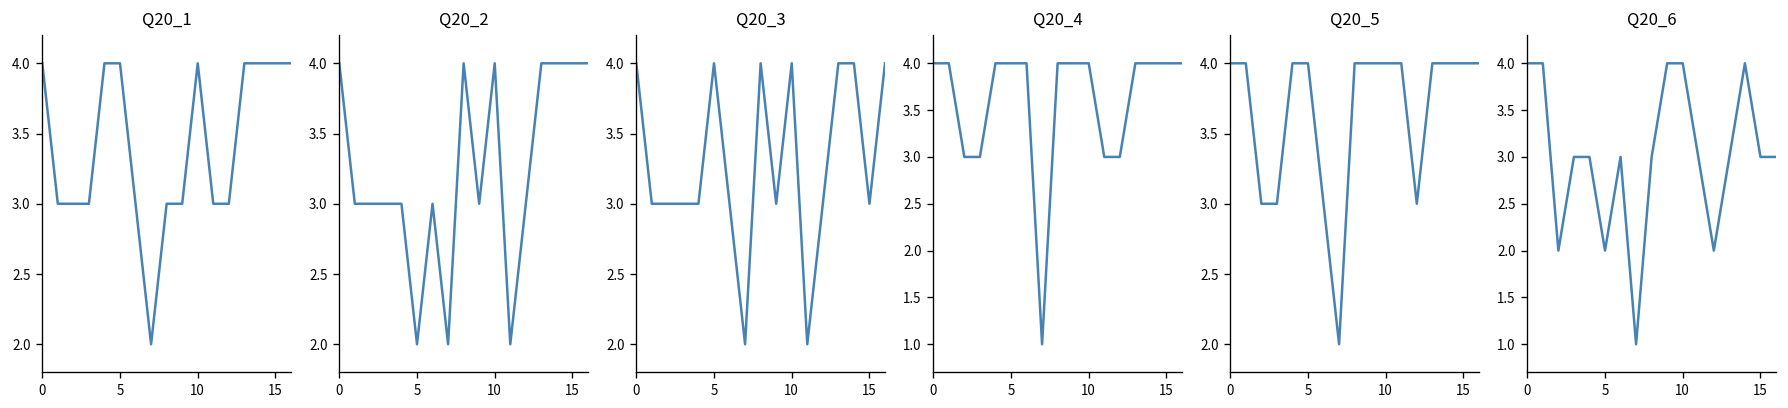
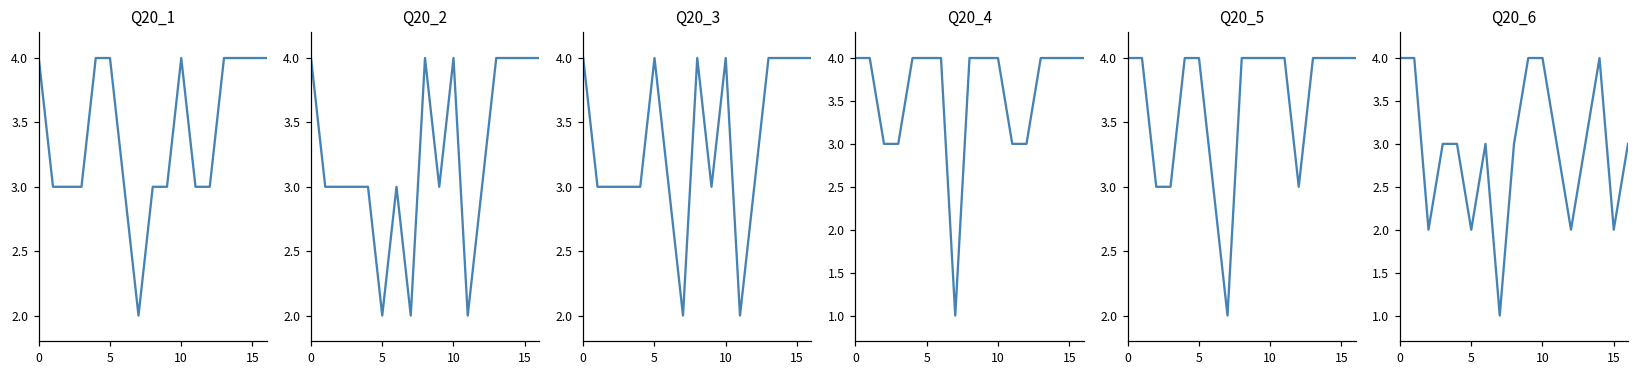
Q20_3, 15: 3 -> 4
Q20_6, 15: 3 -> 2
